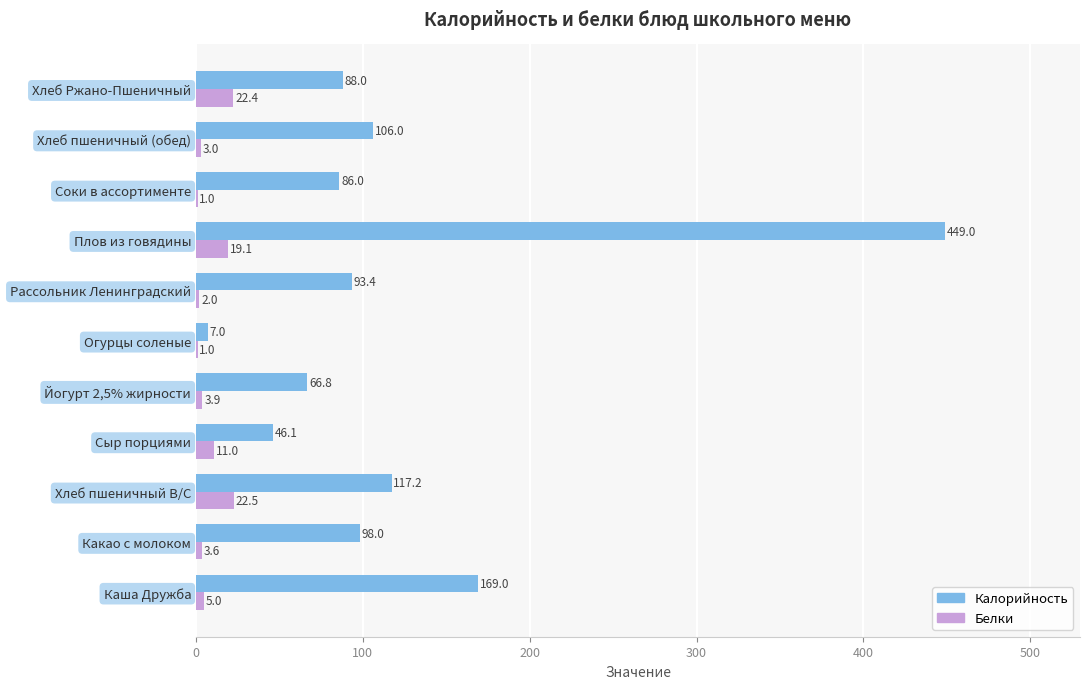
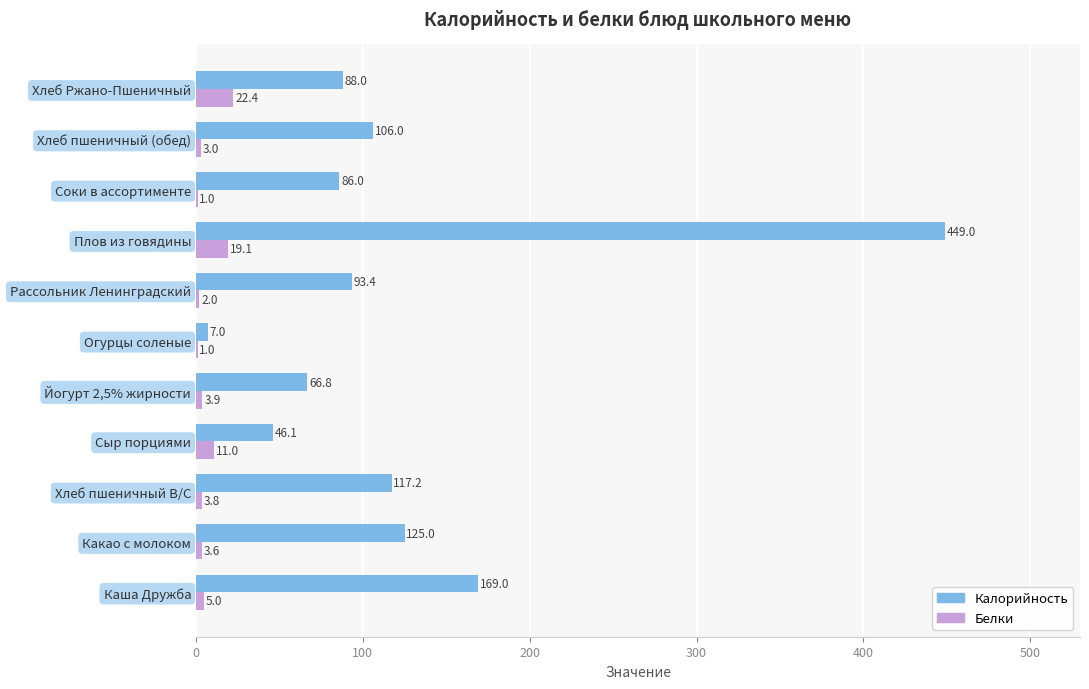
Белки, Хлеб пшеничный В/С: 22.5 -> 3.8
Калорийность, Какао с молоком: 98.0 -> 125.0
